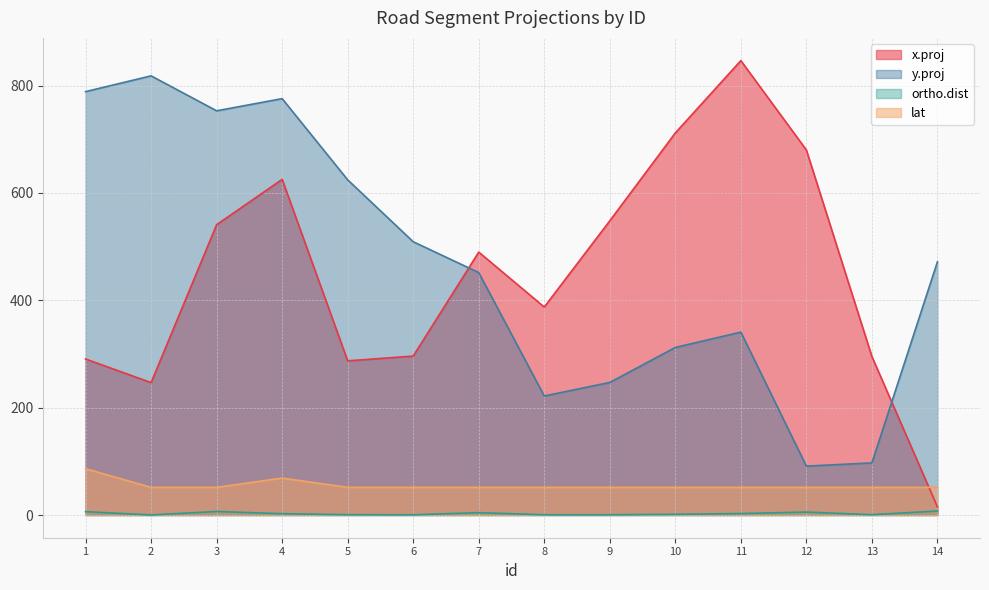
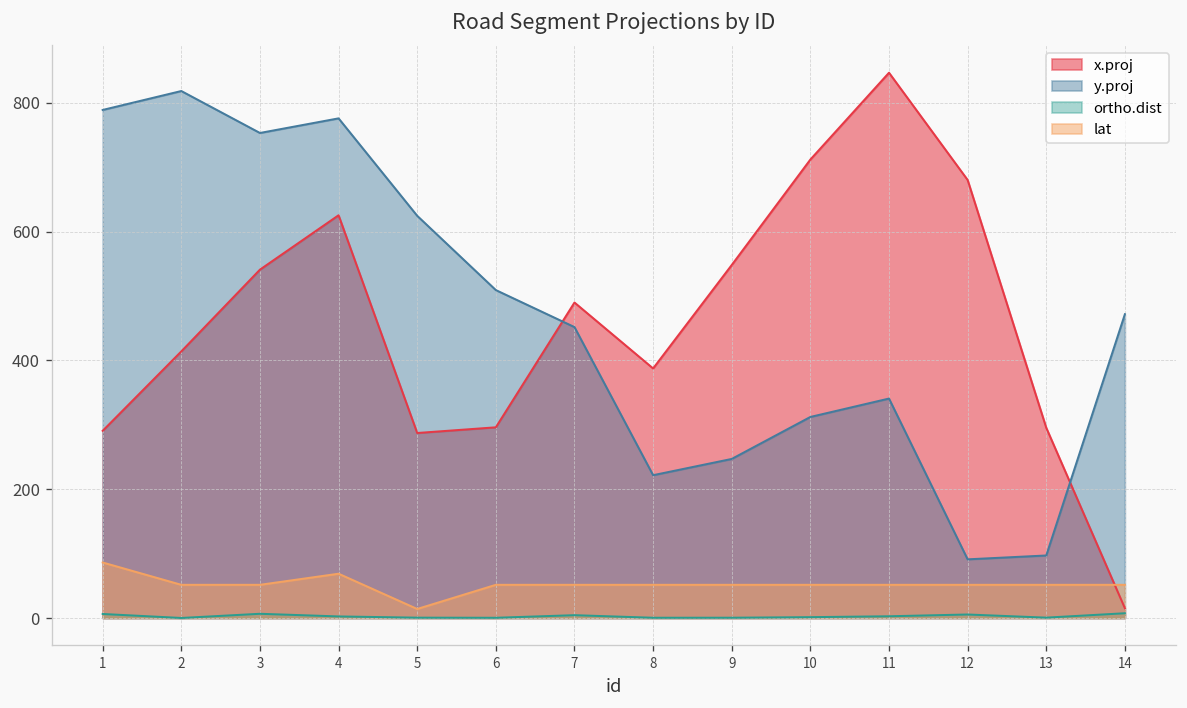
x.proj, 2: 250 -> 410
lat, 5: 50 -> 10
